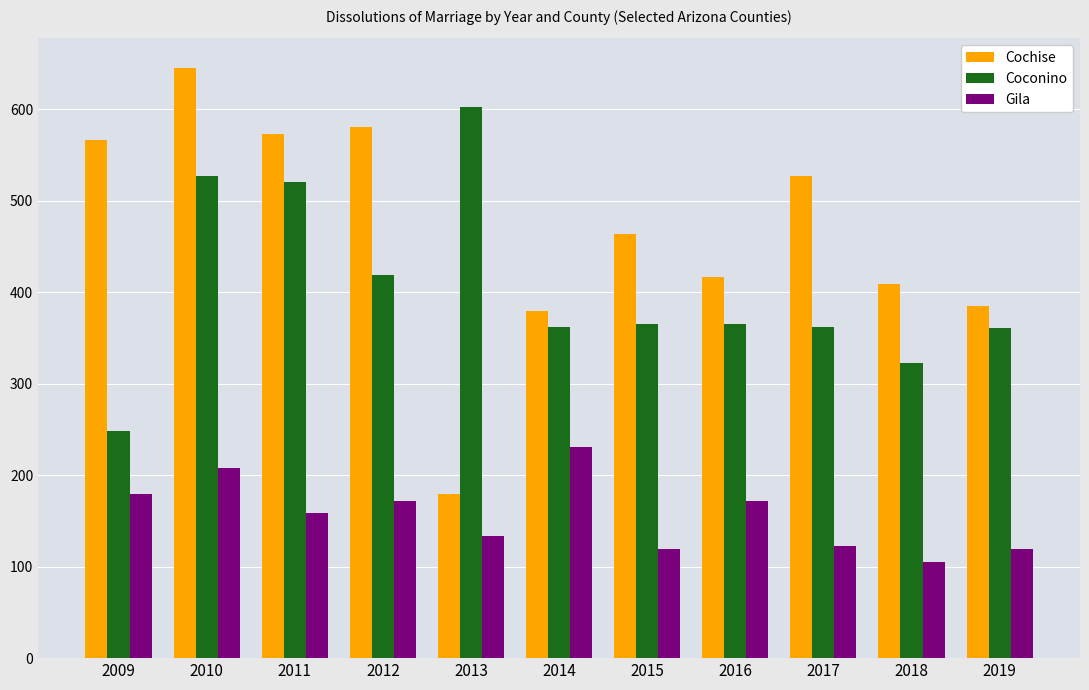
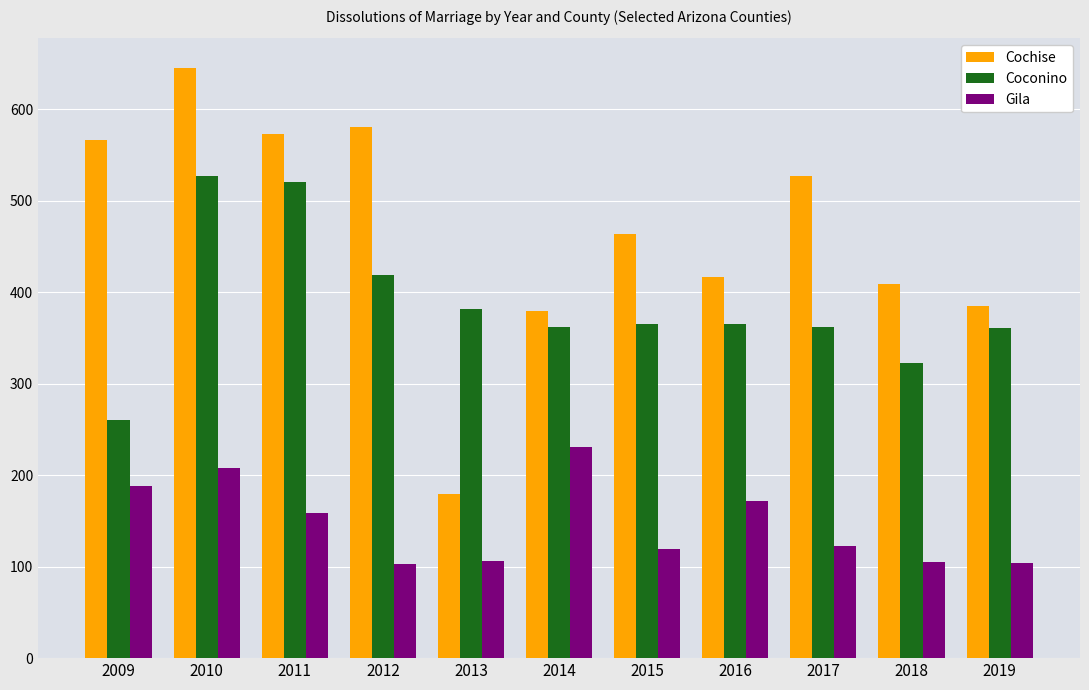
Coconino, 2009: 250 -> 260
Gila, 2009: 180 -> 190
Gila, 2012: 170 -> 100
Coconino, 2013: 600 -> 380
Gila, 2013: 130 -> 110
Gila, 2019: 120 -> 100
